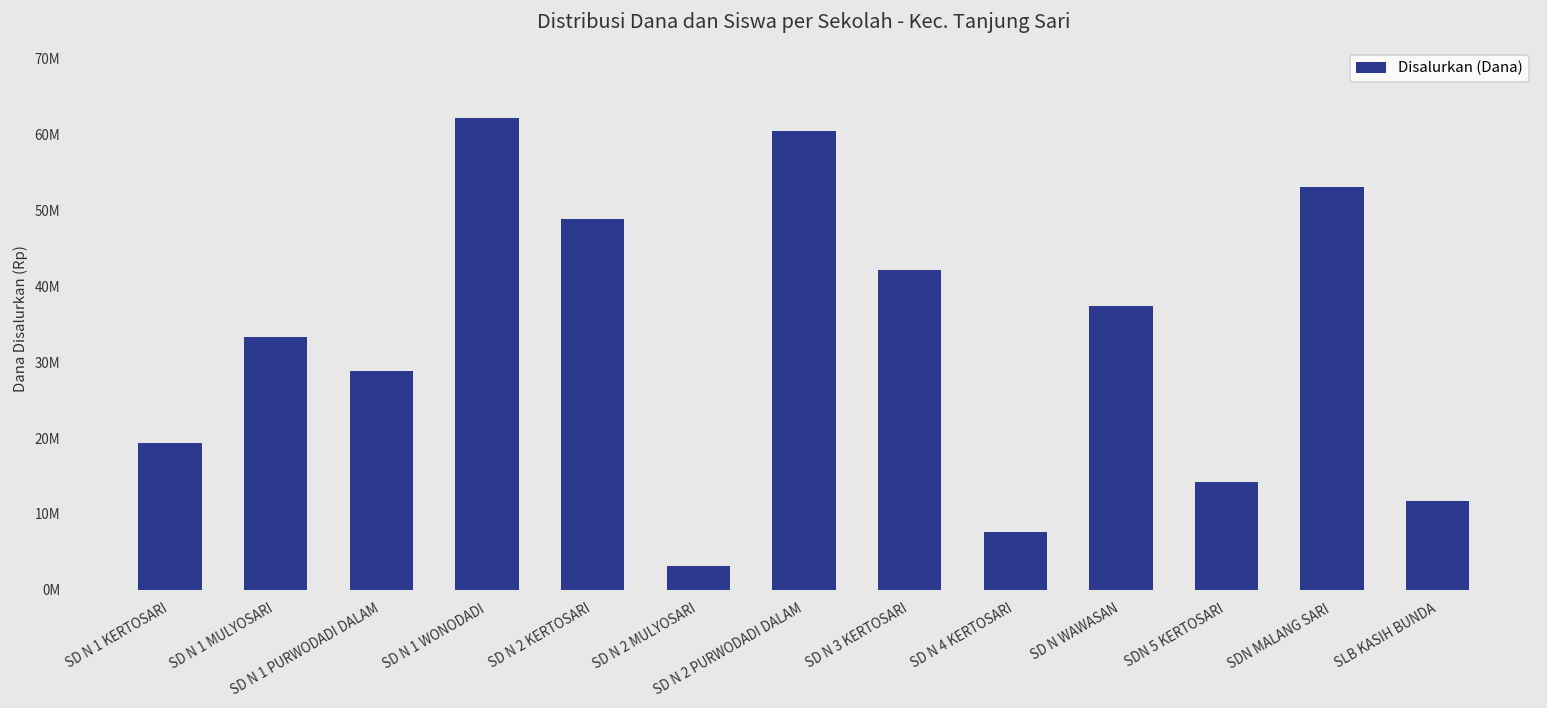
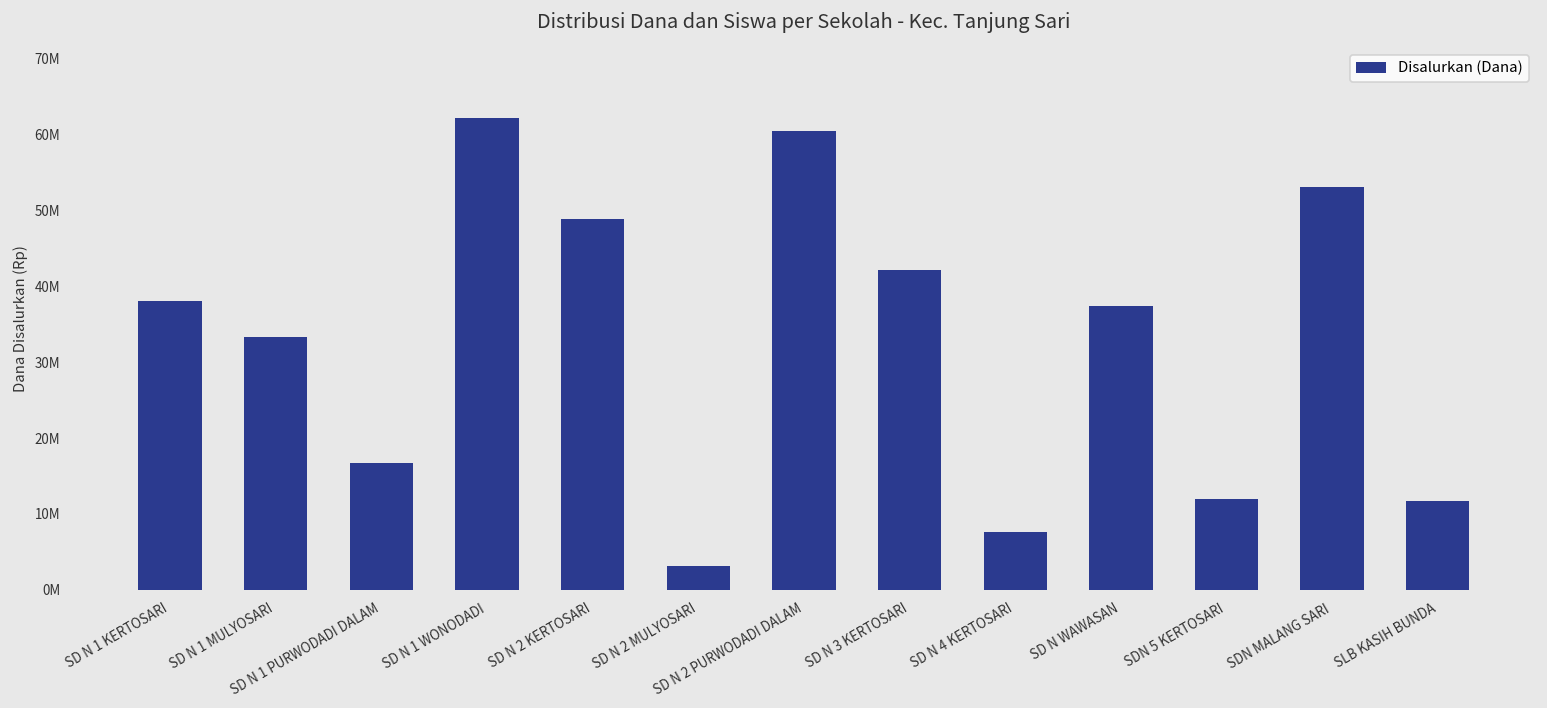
SD N 1 KERTOSARI: 19000000 -> 38000000
SD N 1 PURWODADI DALAM: 29000000 -> 17000000
SDN 5 KERTOSARI: 14000000 -> 12000000
